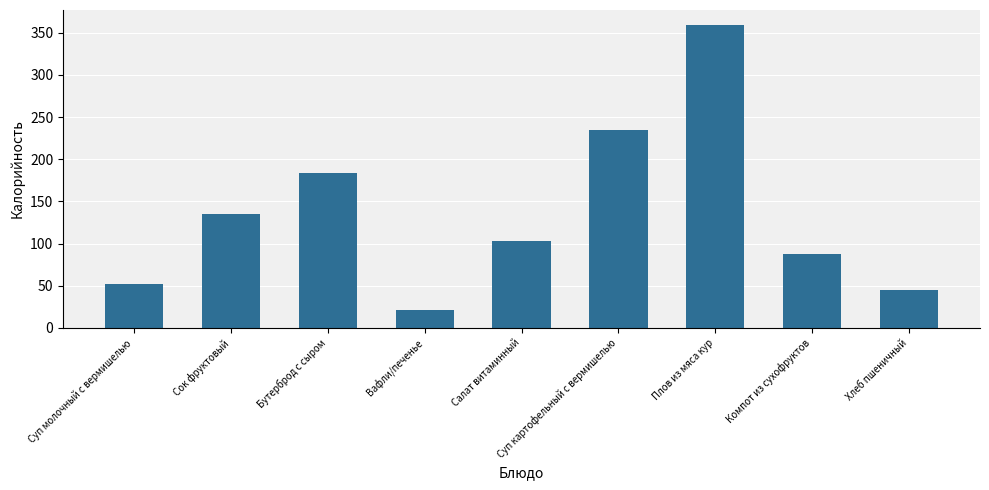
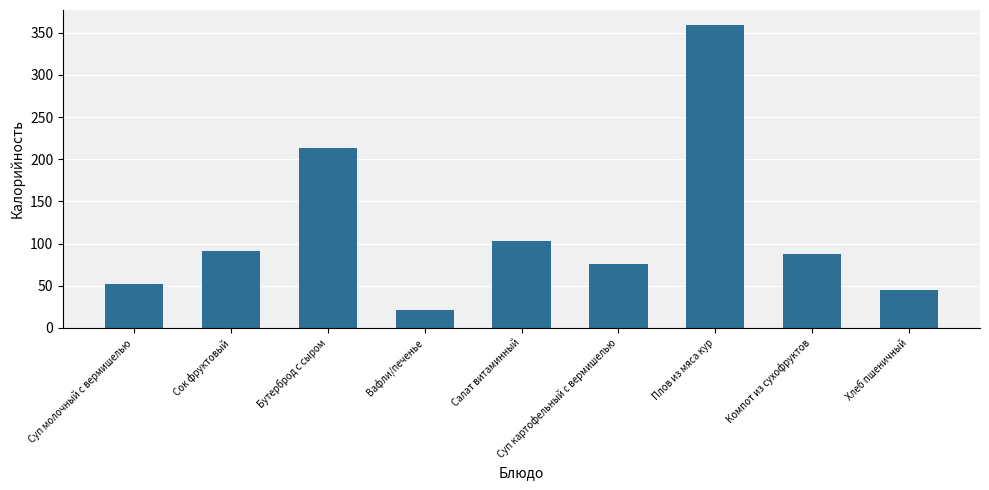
Сок фруктовый: 140 -> 90
Бутерброд с сыром: 180 -> 210
Суп картофельный с вермишелью: 240 -> 80
